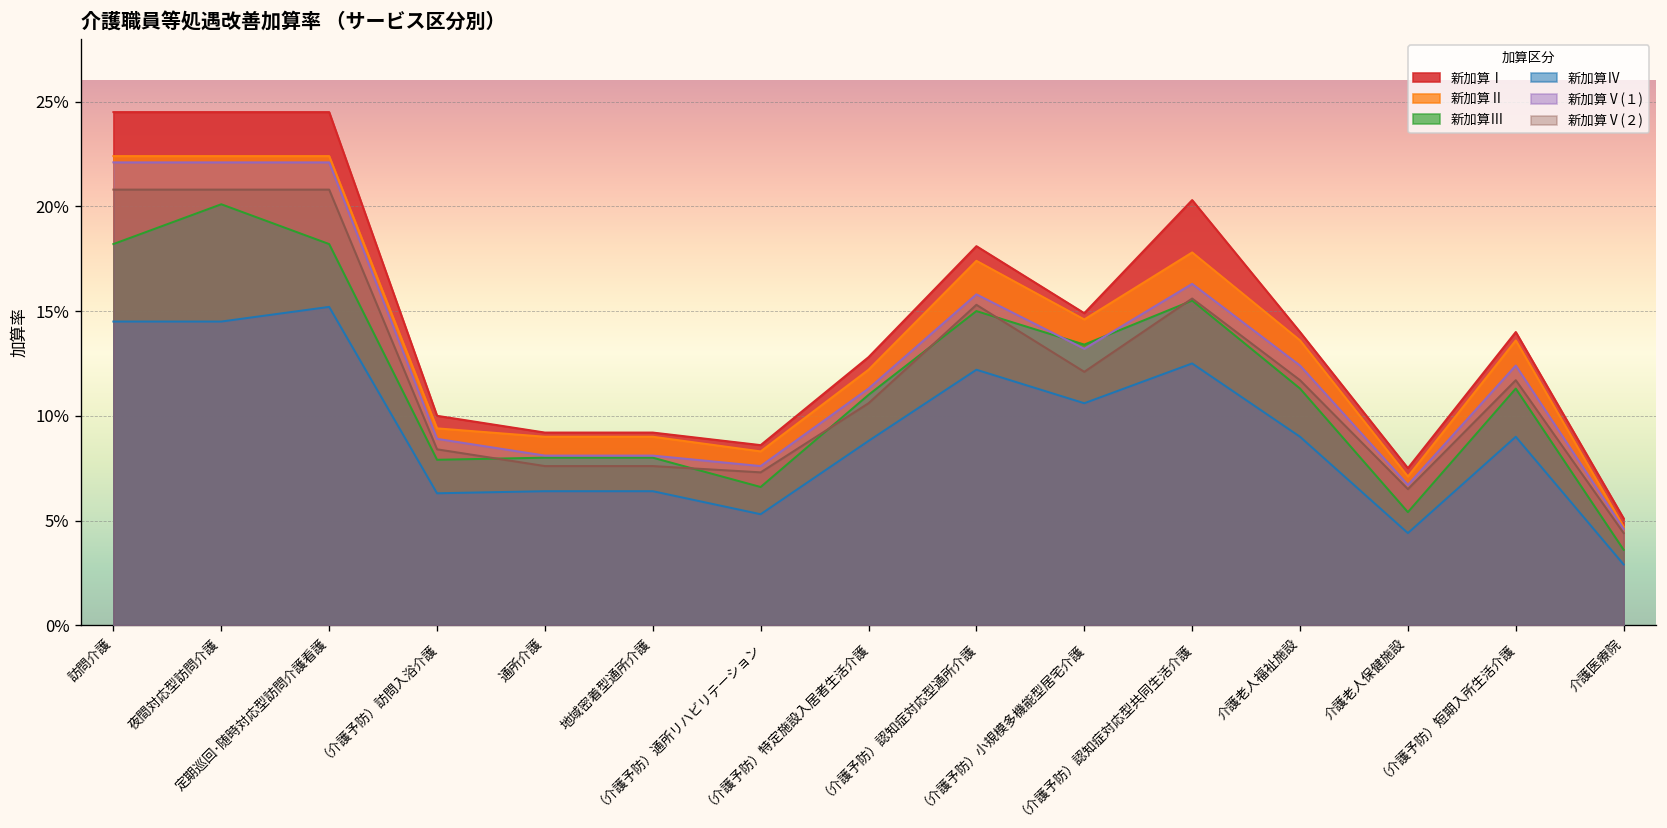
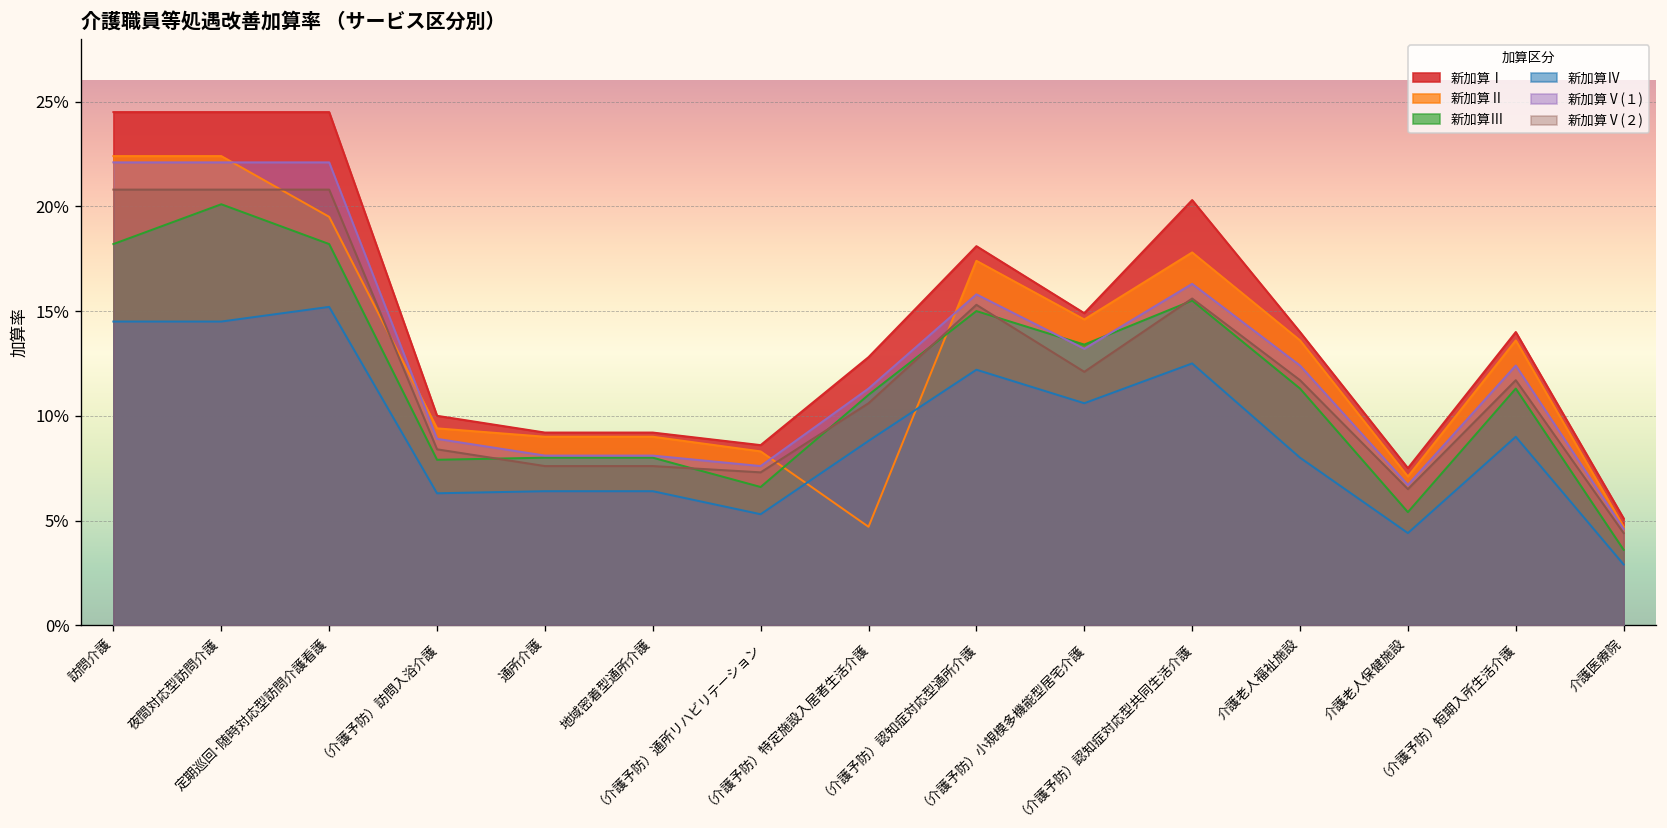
新加算Ⅱ, 定期巡回･随時対応型訪問介護看護: 22.4% -> 19.5%
新加算Ⅱ, （介護予防）特定施設入居者生活介護: 12.2% -> 4.7%
新加算Ⅳ, 介護老人福祉施設: 9.0% -> 8.0%
